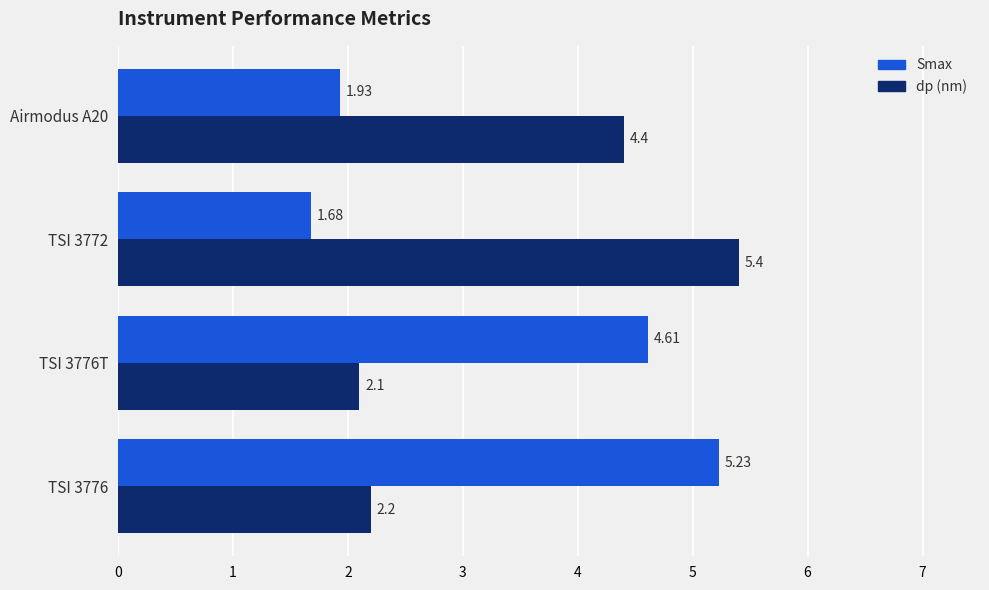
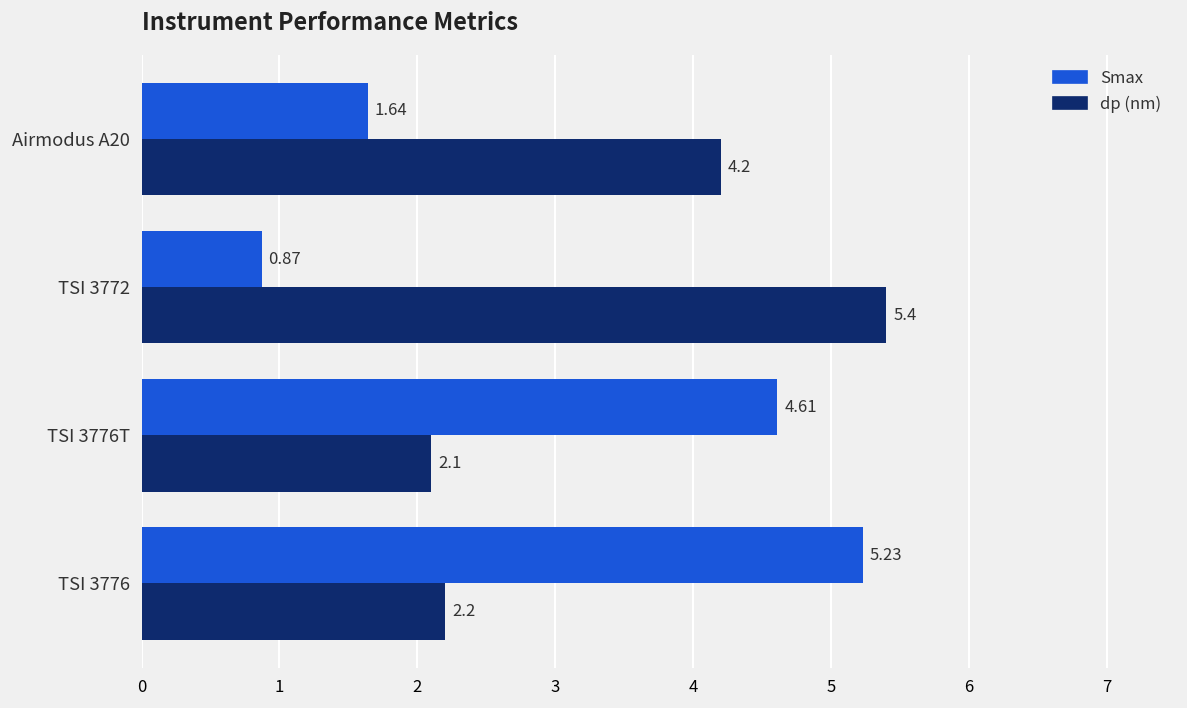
Smax, Airmodus A20: 1.93 -> 1.64
dp (nm), Airmodus A20: 4.4 -> 4.2
Smax, TSI 3772: 1.68 -> 0.87
